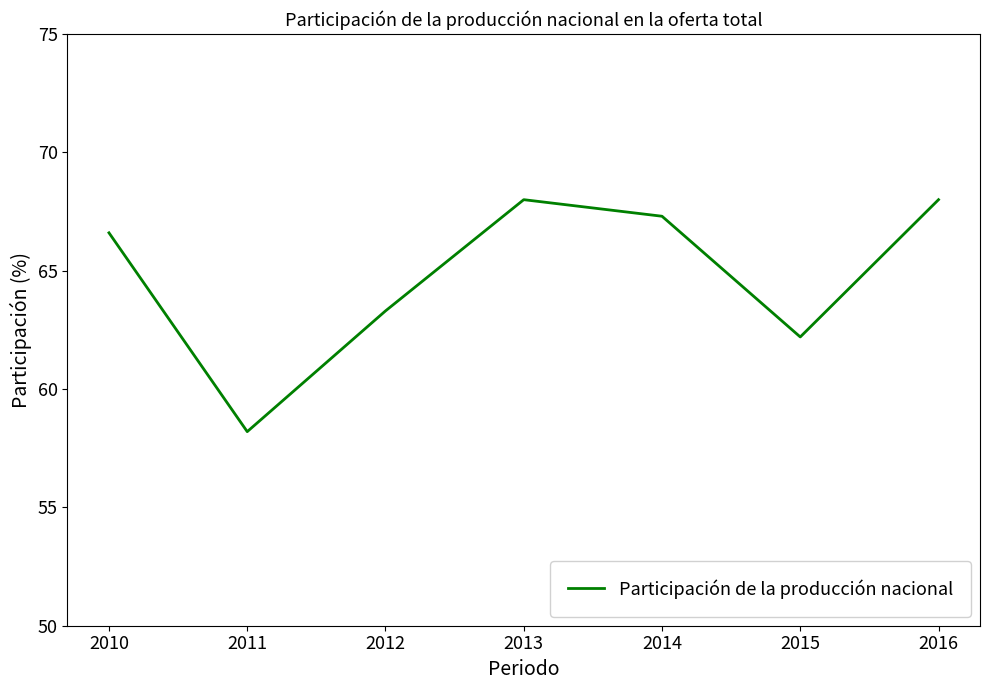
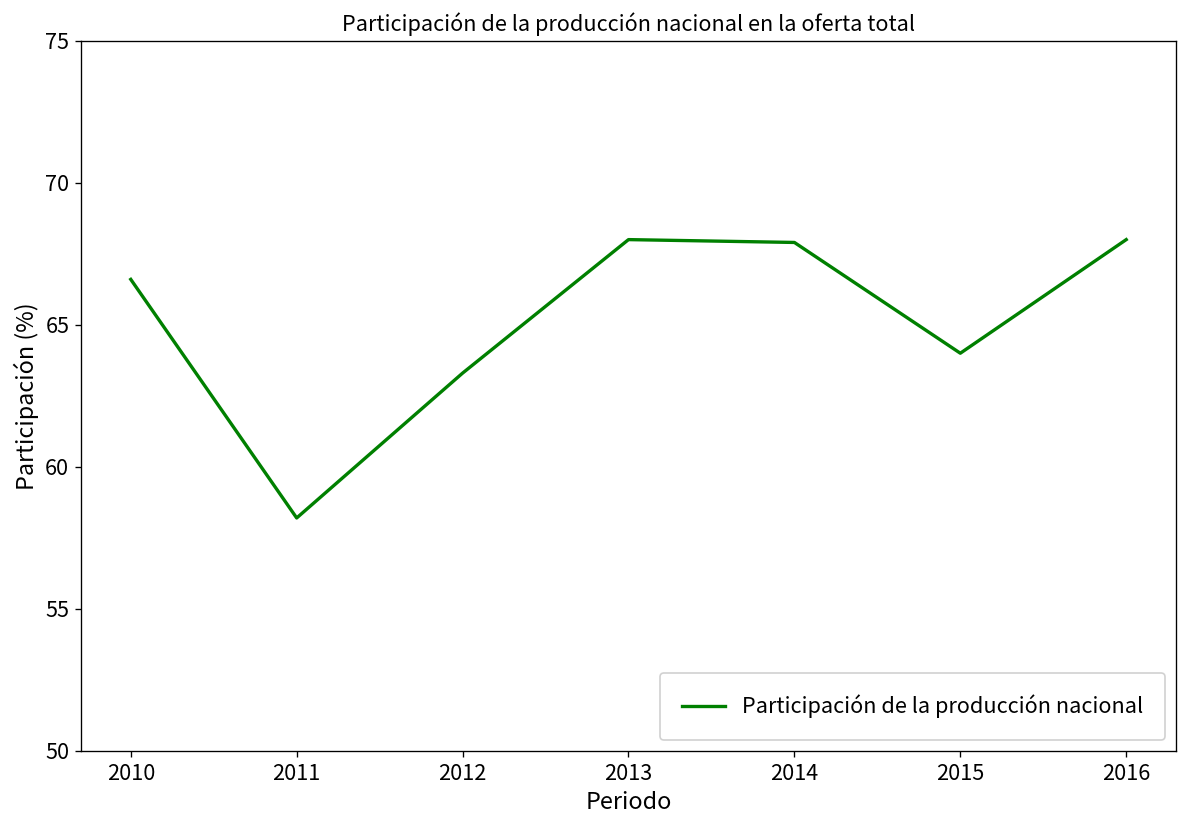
2014: 67.3 -> 67.9
2015: 62.2 -> 64.0
